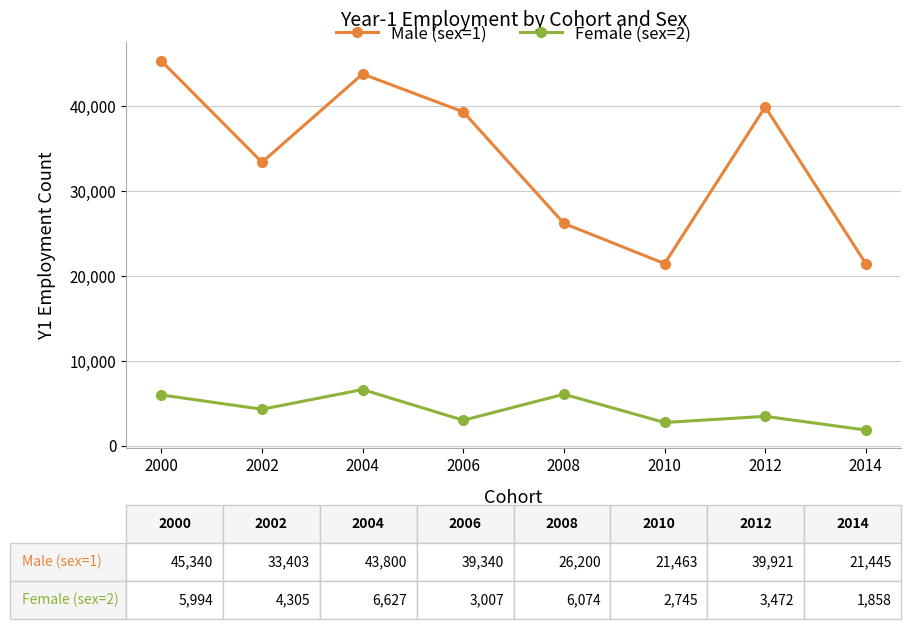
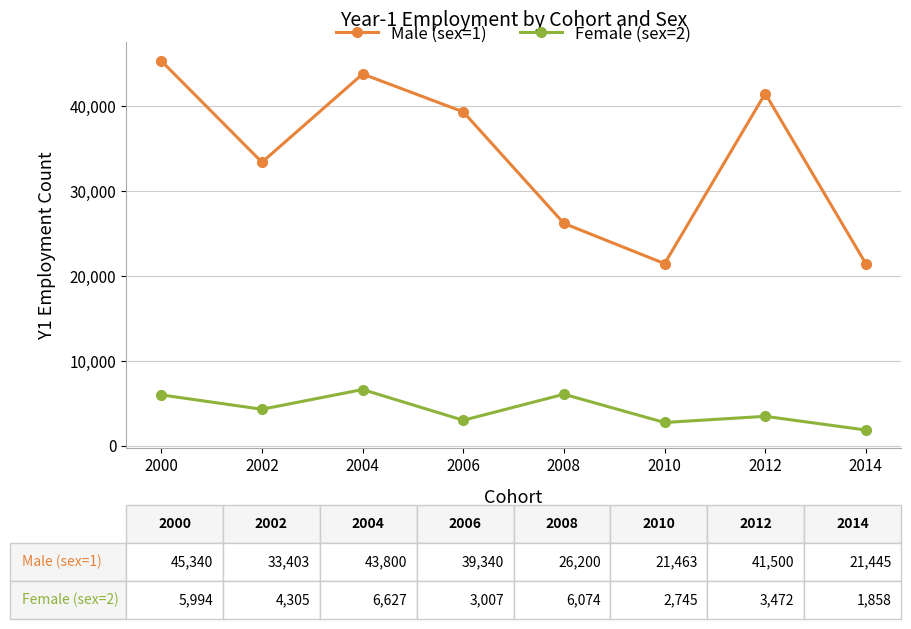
Male (sex=1), 2012: 39,921 -> 41,500
